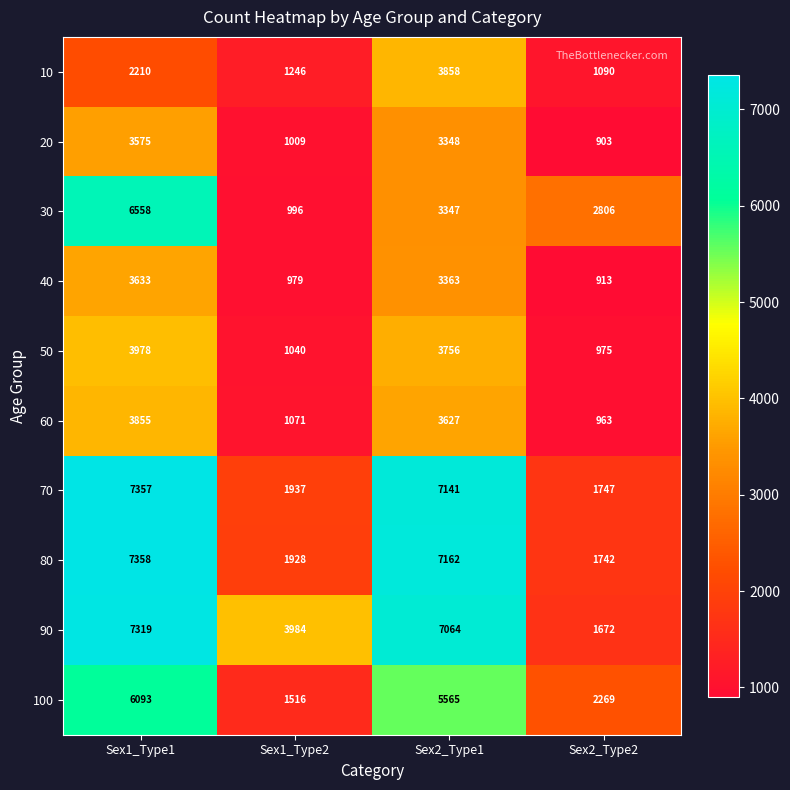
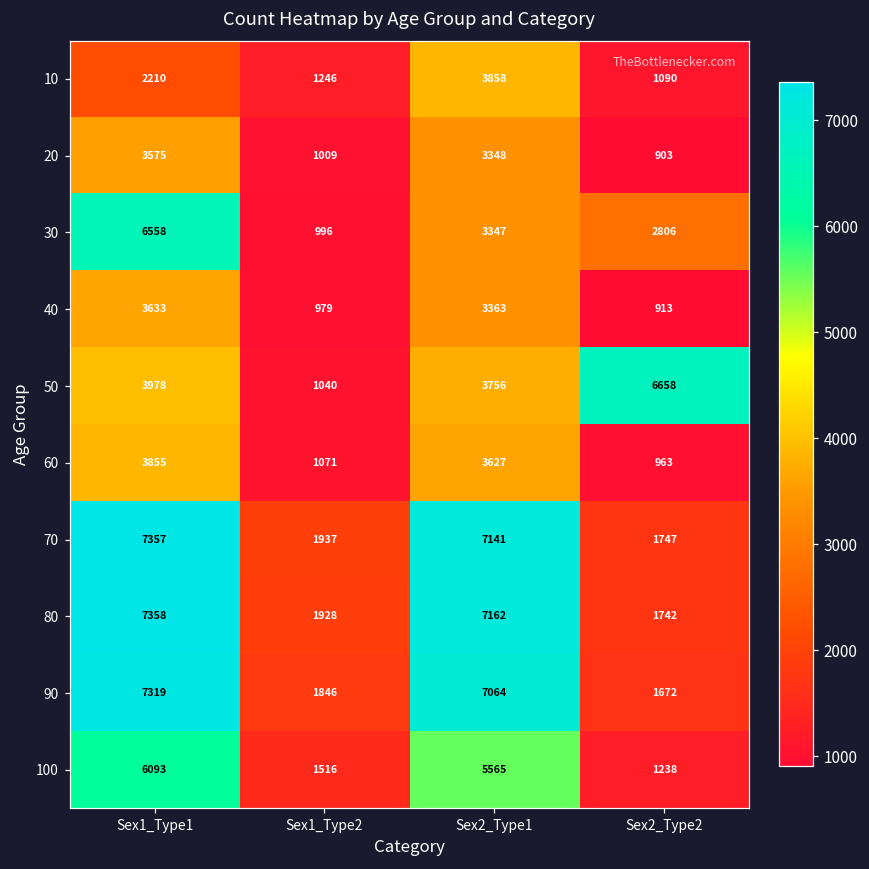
50, Sex2_Type2: 975 -> 6658
90, Sex1_Type2: 3984 -> 1846
100, Sex2_Type2: 2269 -> 1238
